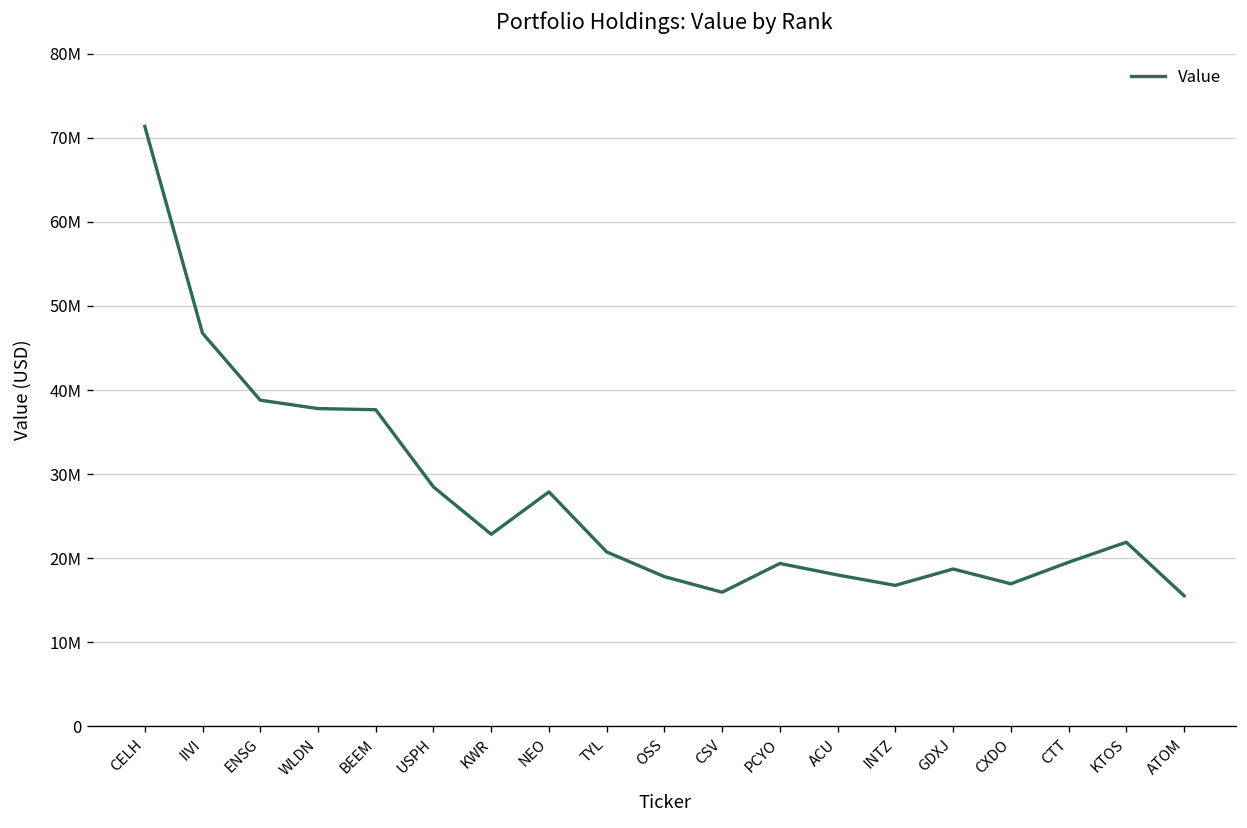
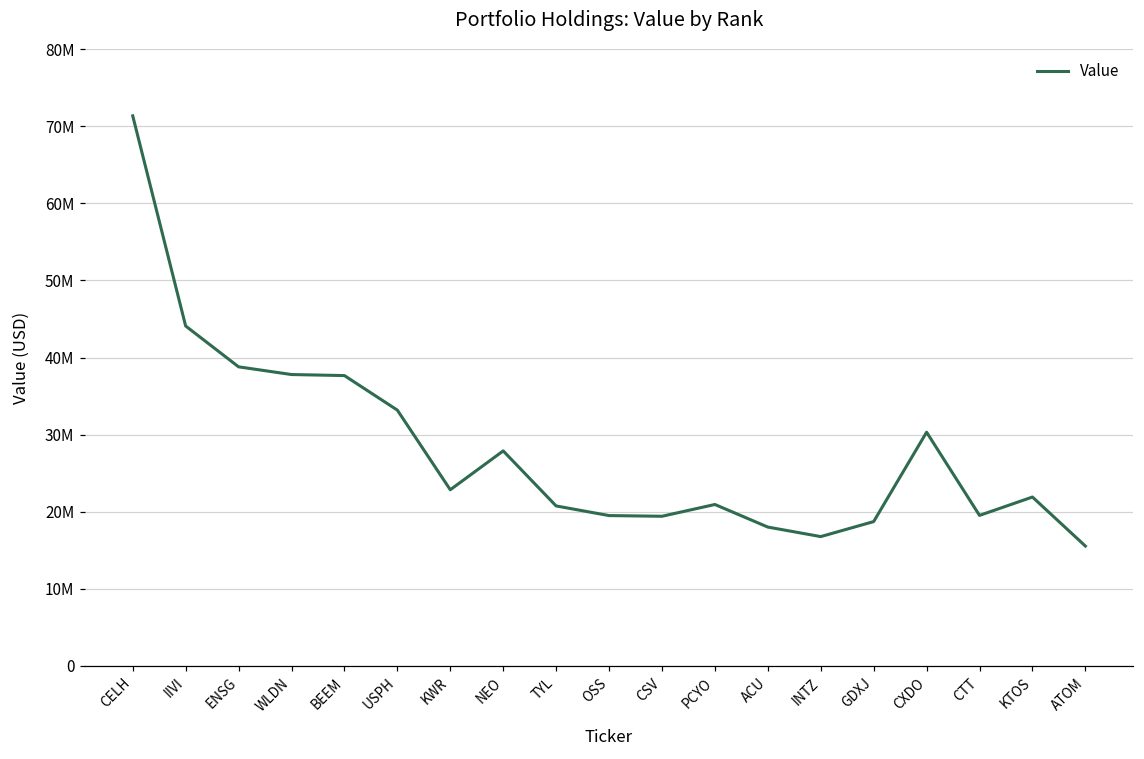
IIVI: 47000000 -> 44000000
USPH: 28000000 -> 33000000
OSS: 18000000 -> 19000000
CSV: 16000000 -> 19000000
PCYO: 19000000 -> 21000000
CXDO: 17000000 -> 30000000
